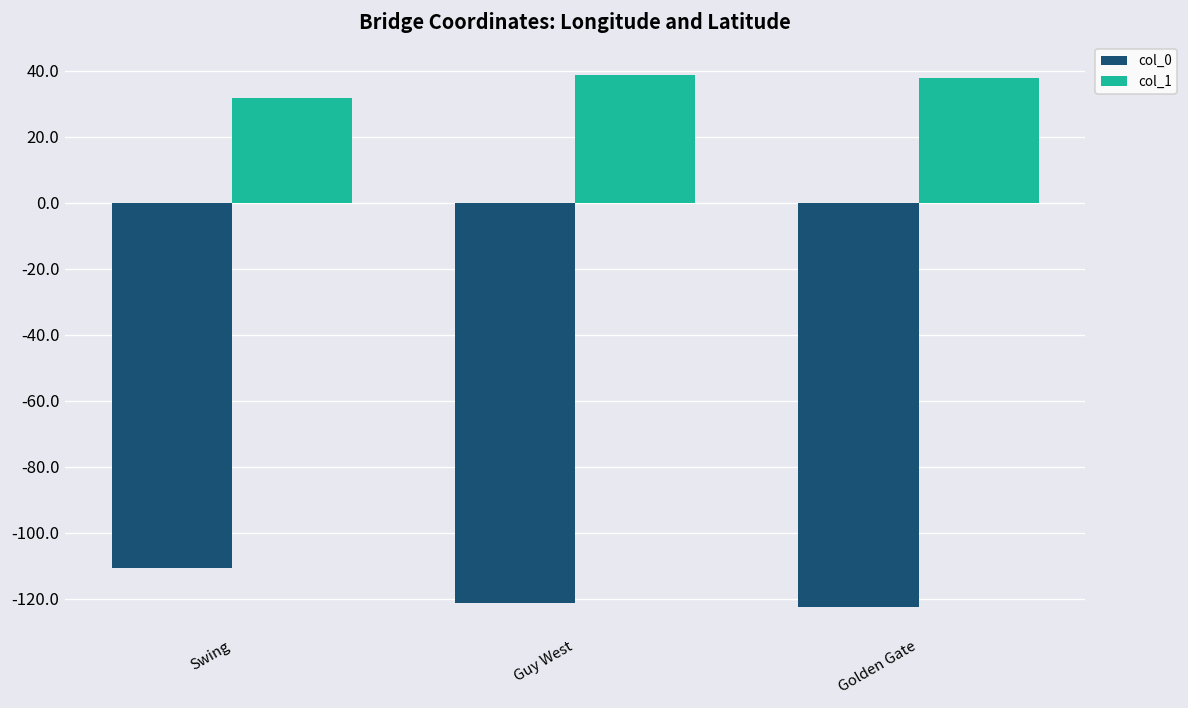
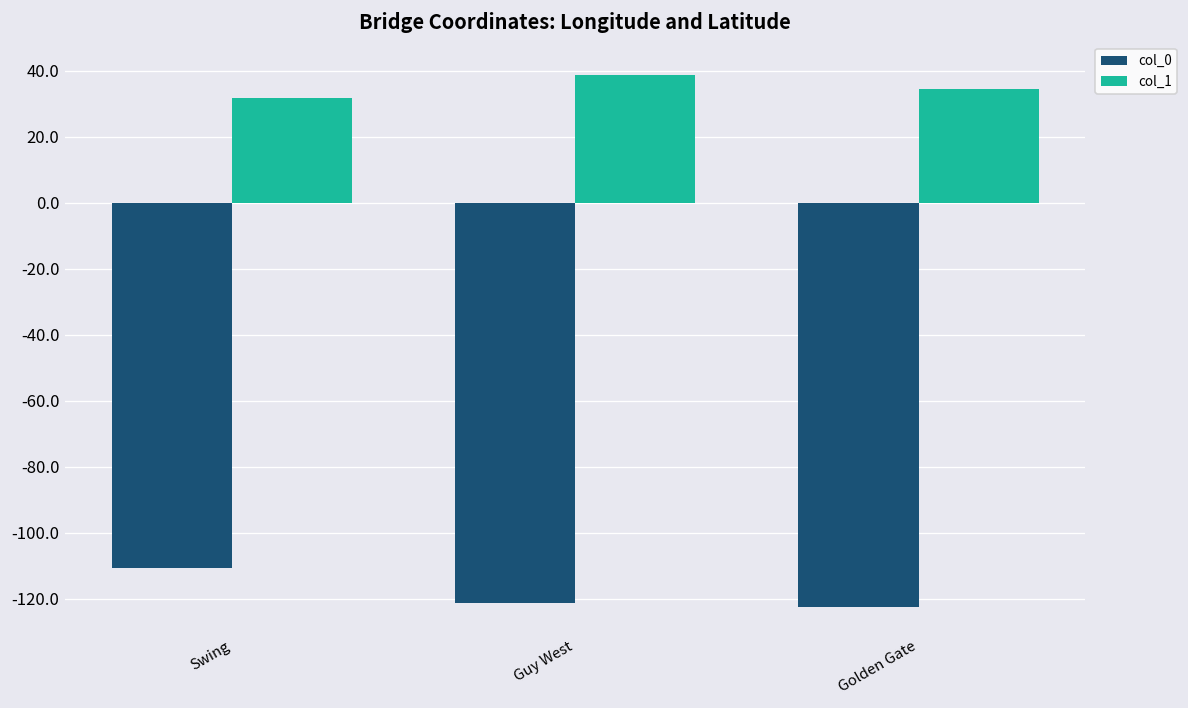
col_1, Golden Gate: 38 -> 34
